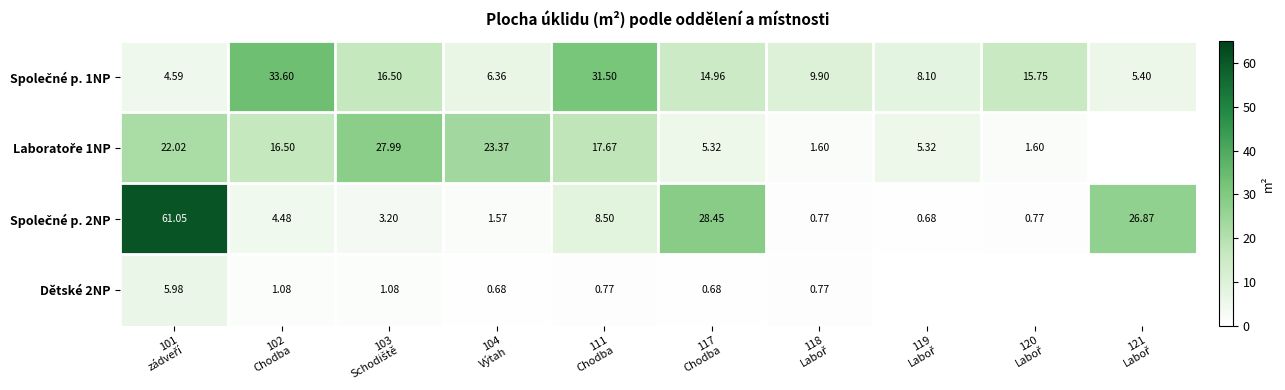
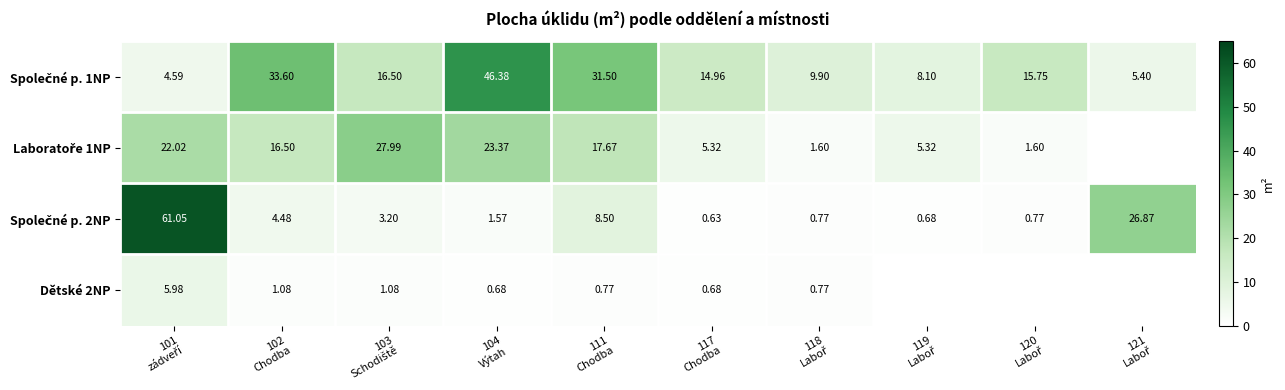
Společné p. 1NP, 104 Výtah: 6.36 -> 46.38
Společné p. 2NP, 117 Chodba: 28.45 -> 0.63
